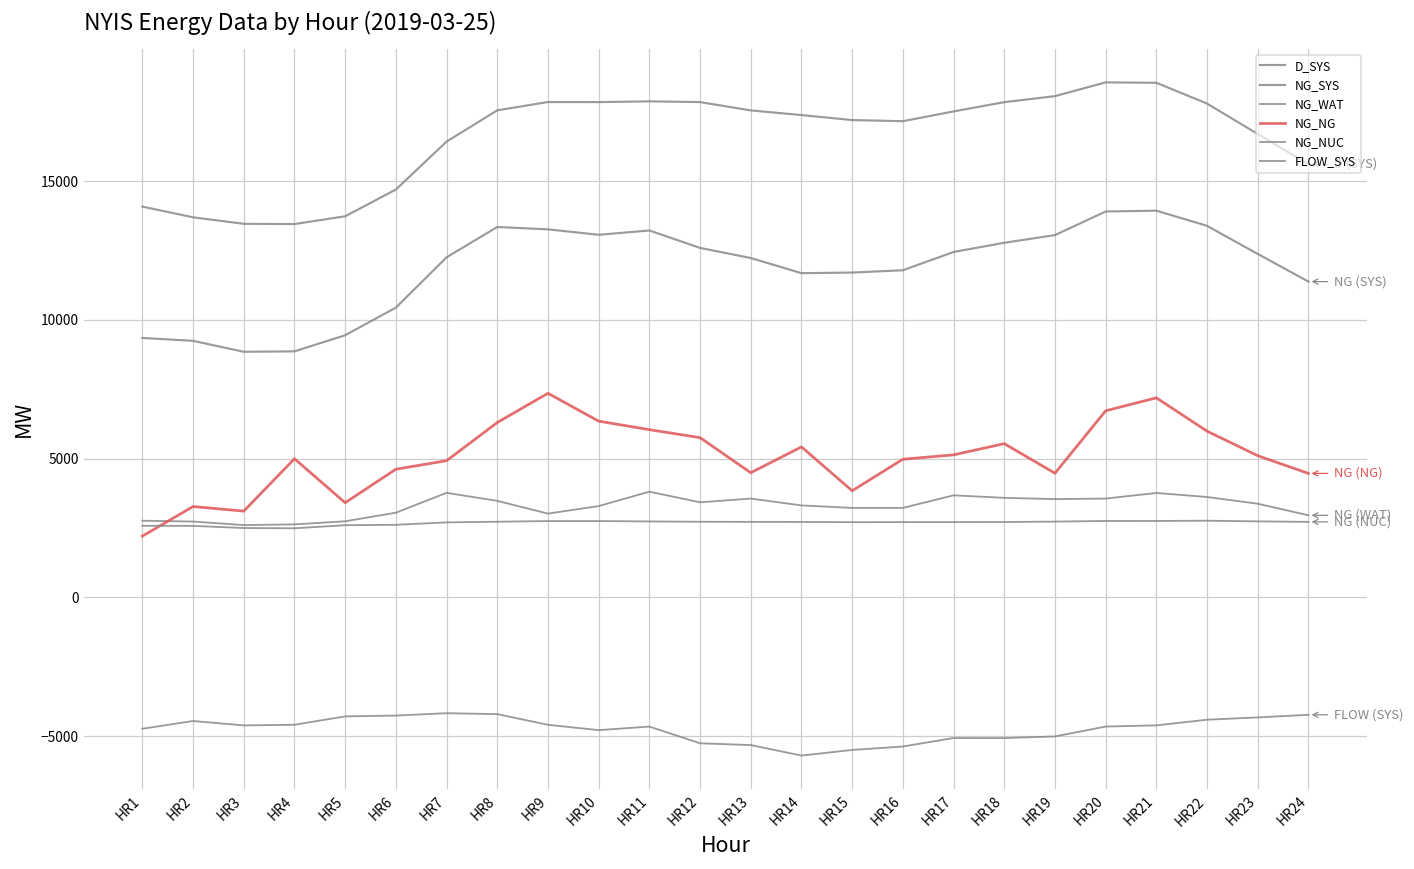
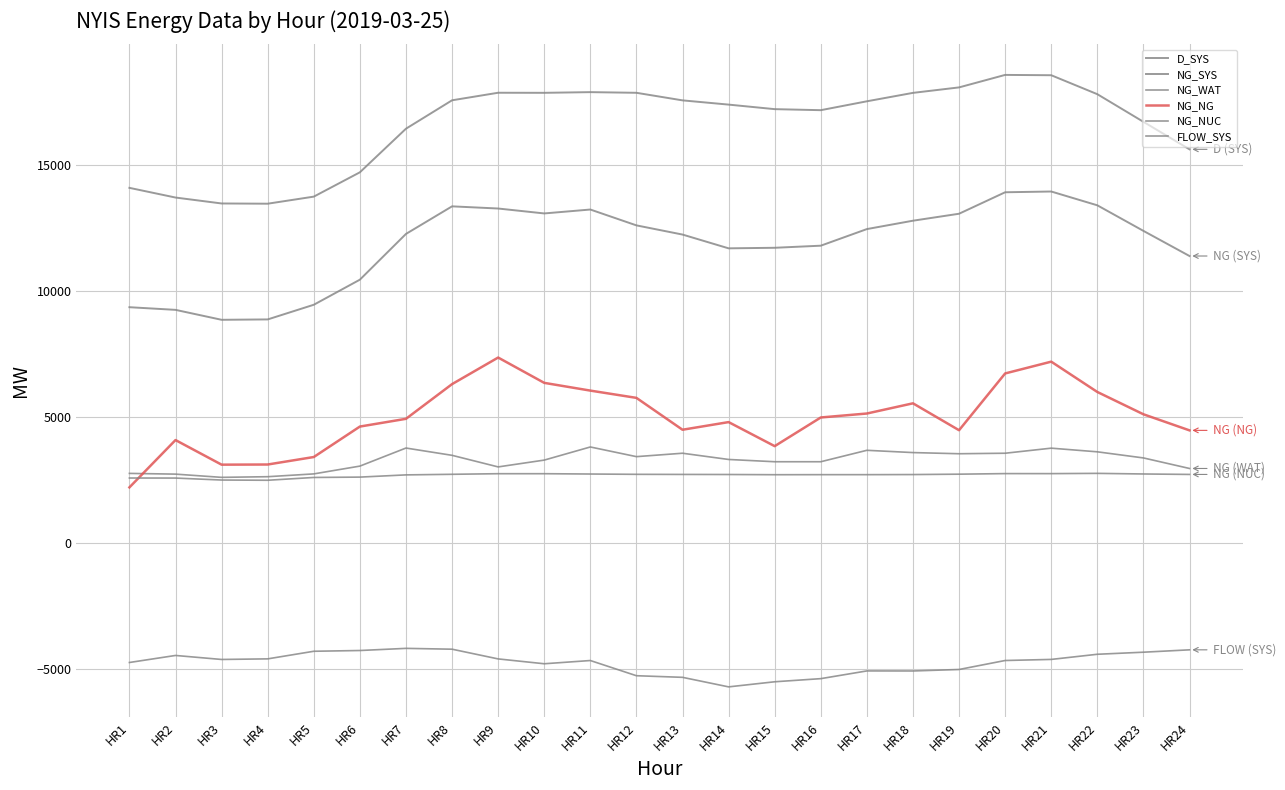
NG_NG, HR2: 3300 -> 4100
NG_NG, HR4: 5000 -> 3100
NG_NG, HR14: 5400 -> 4800
